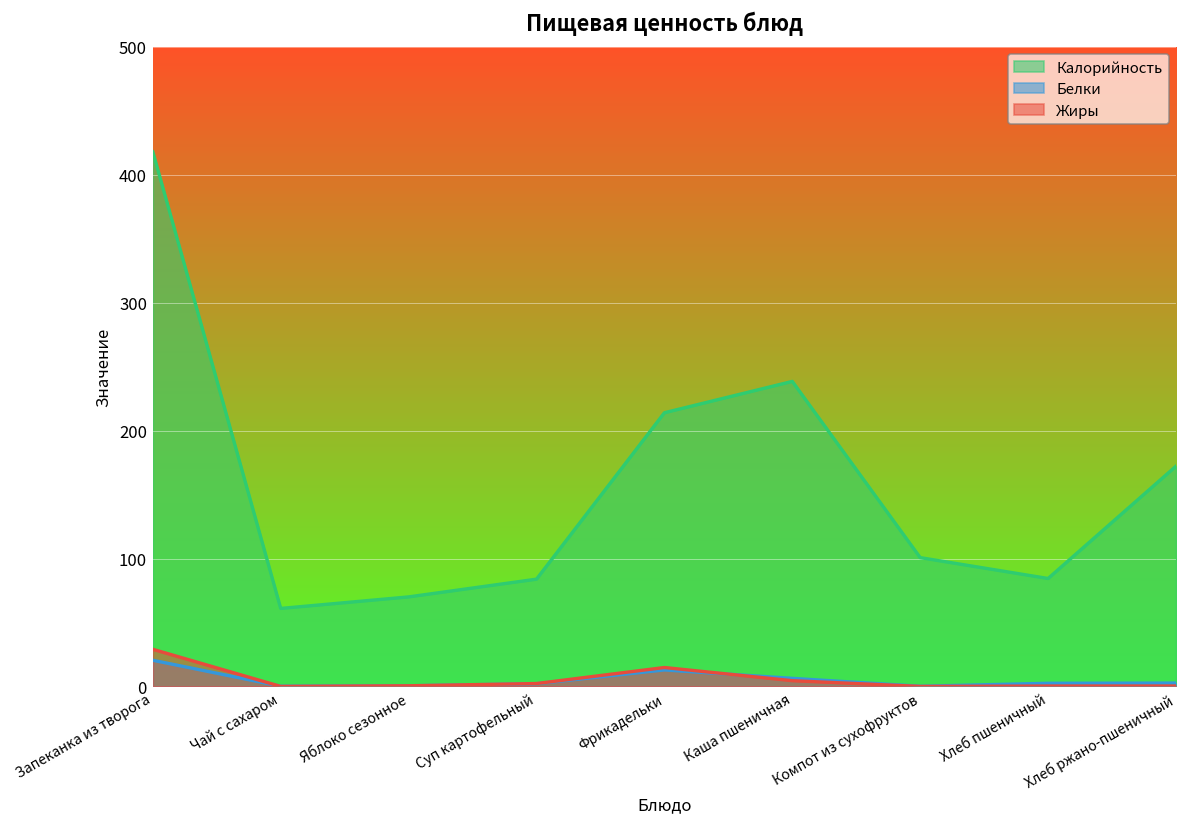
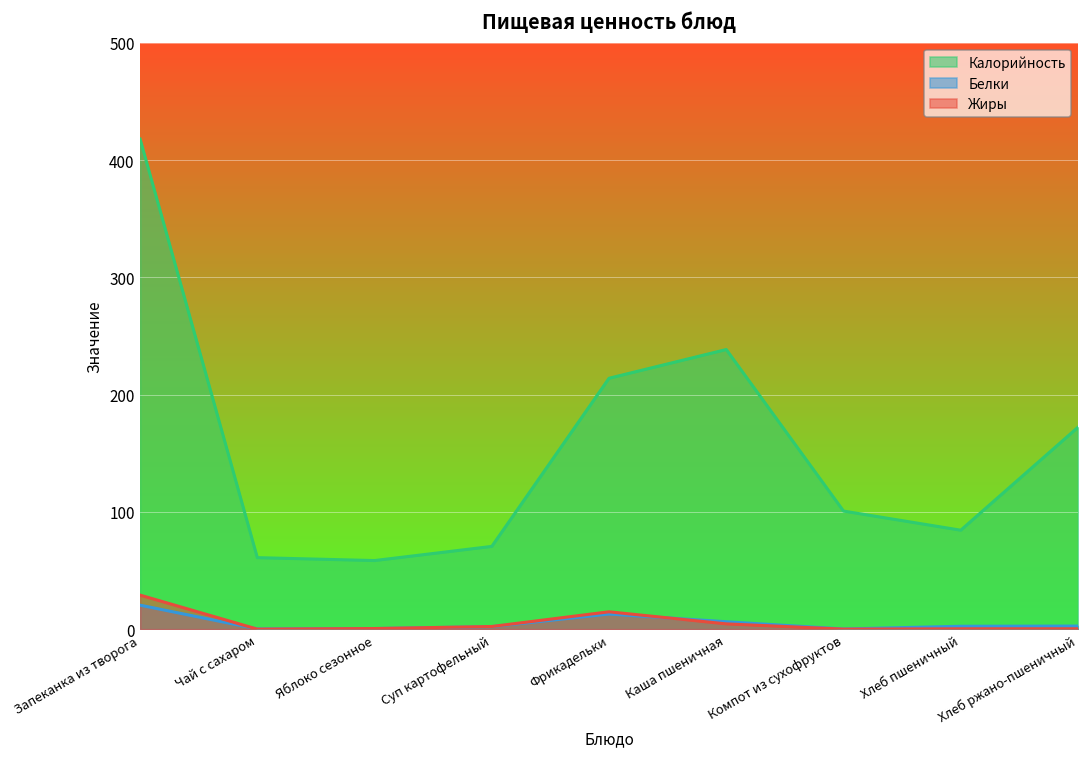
Калорийность, Яблоко сезонное: 70 -> 59
Калорийность, Суп картофельный: 84 -> 71
